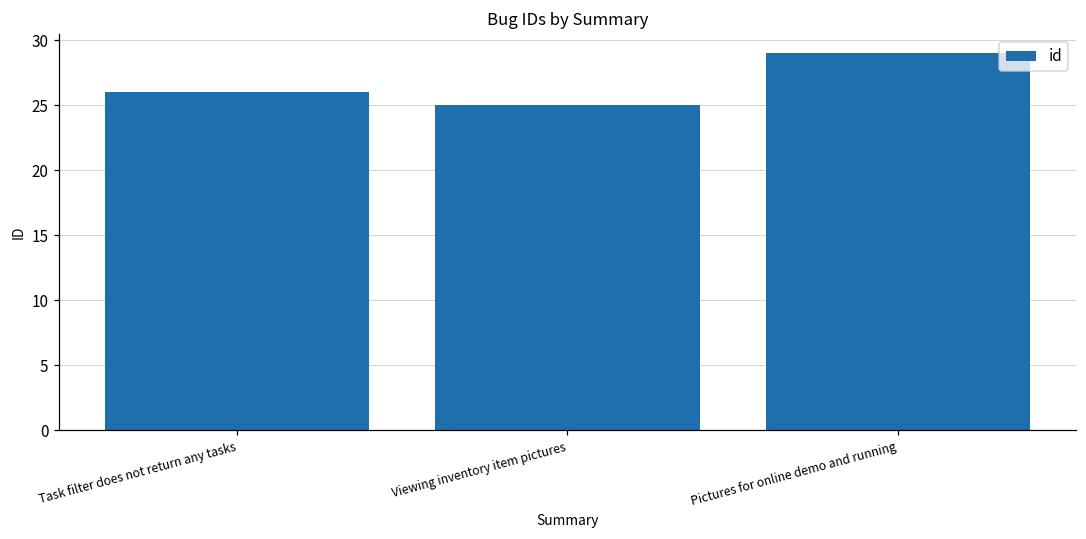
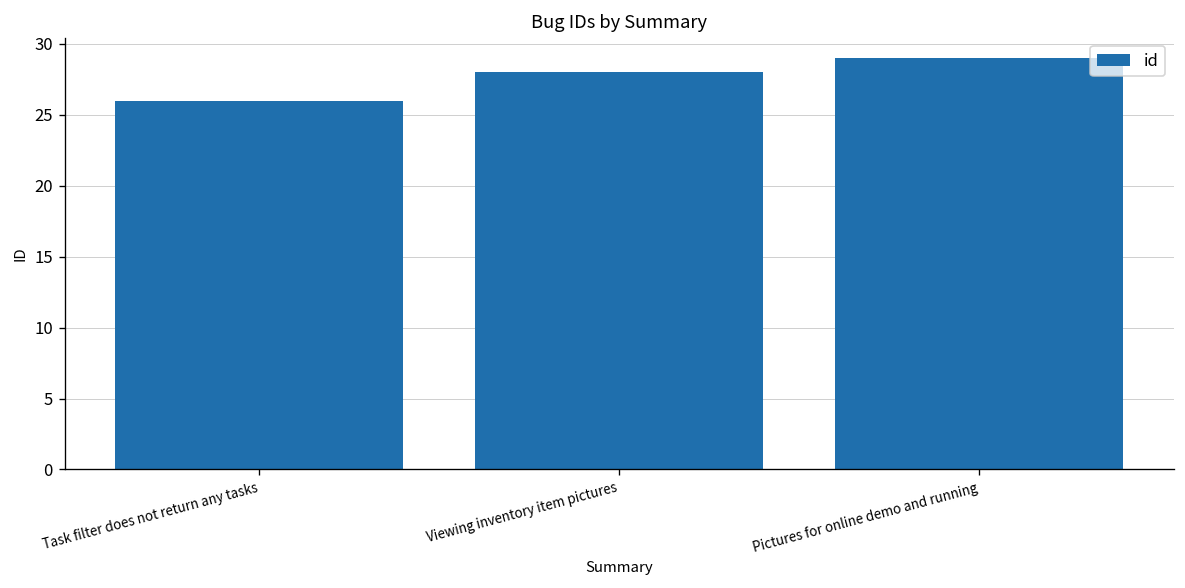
Viewing inventory item pictures: 25 -> 28
